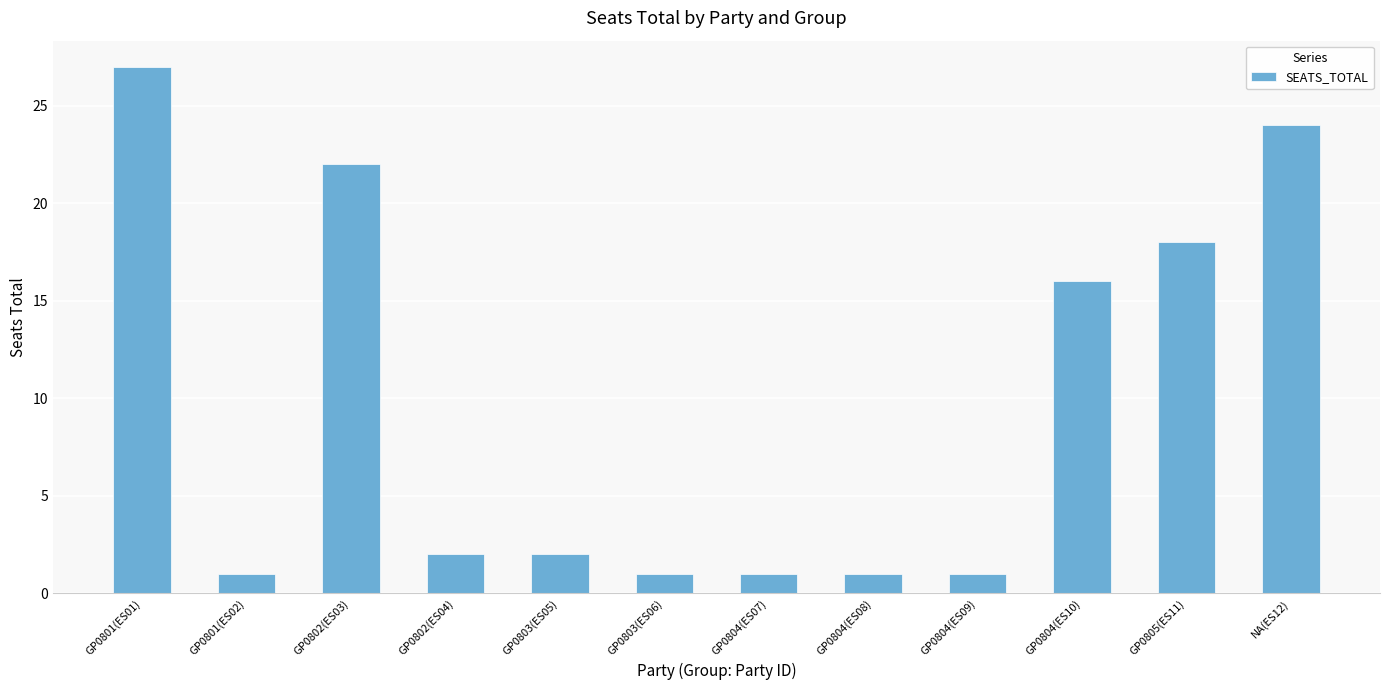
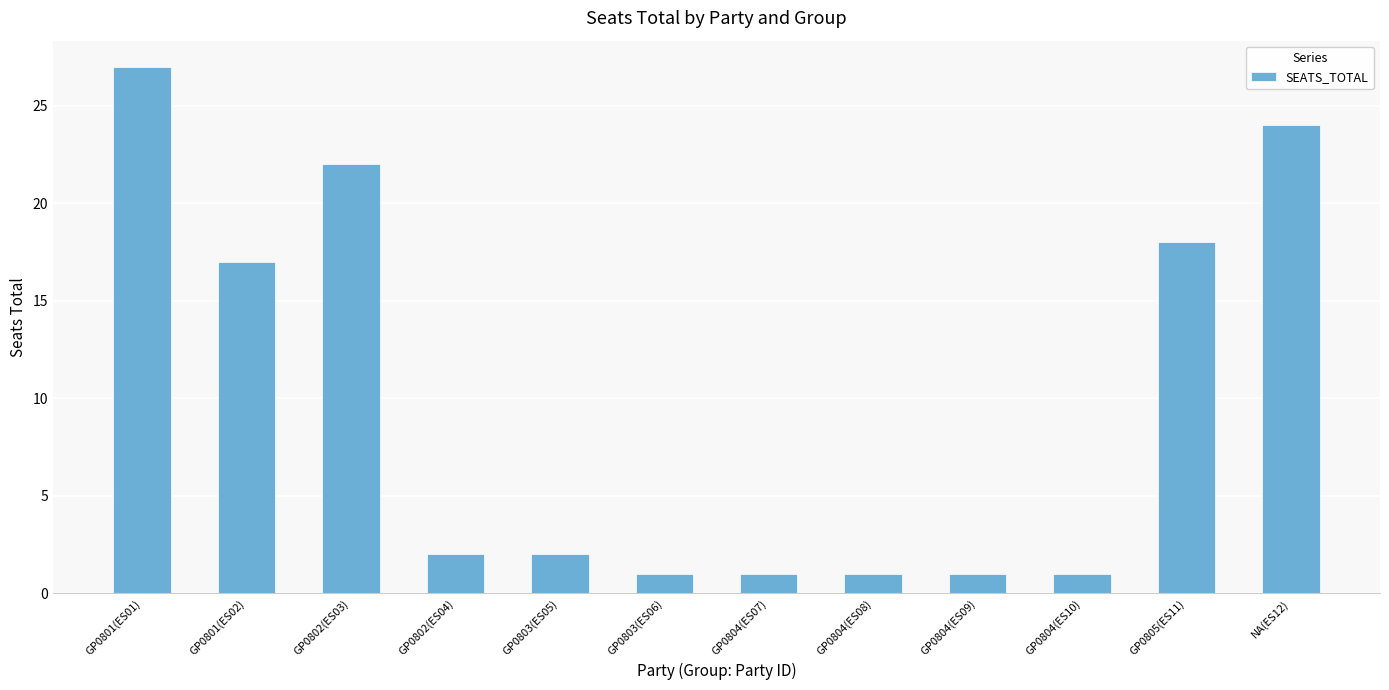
GP0801(ES02): 1 -> 17
GP0804(ES10): 16 -> 1
